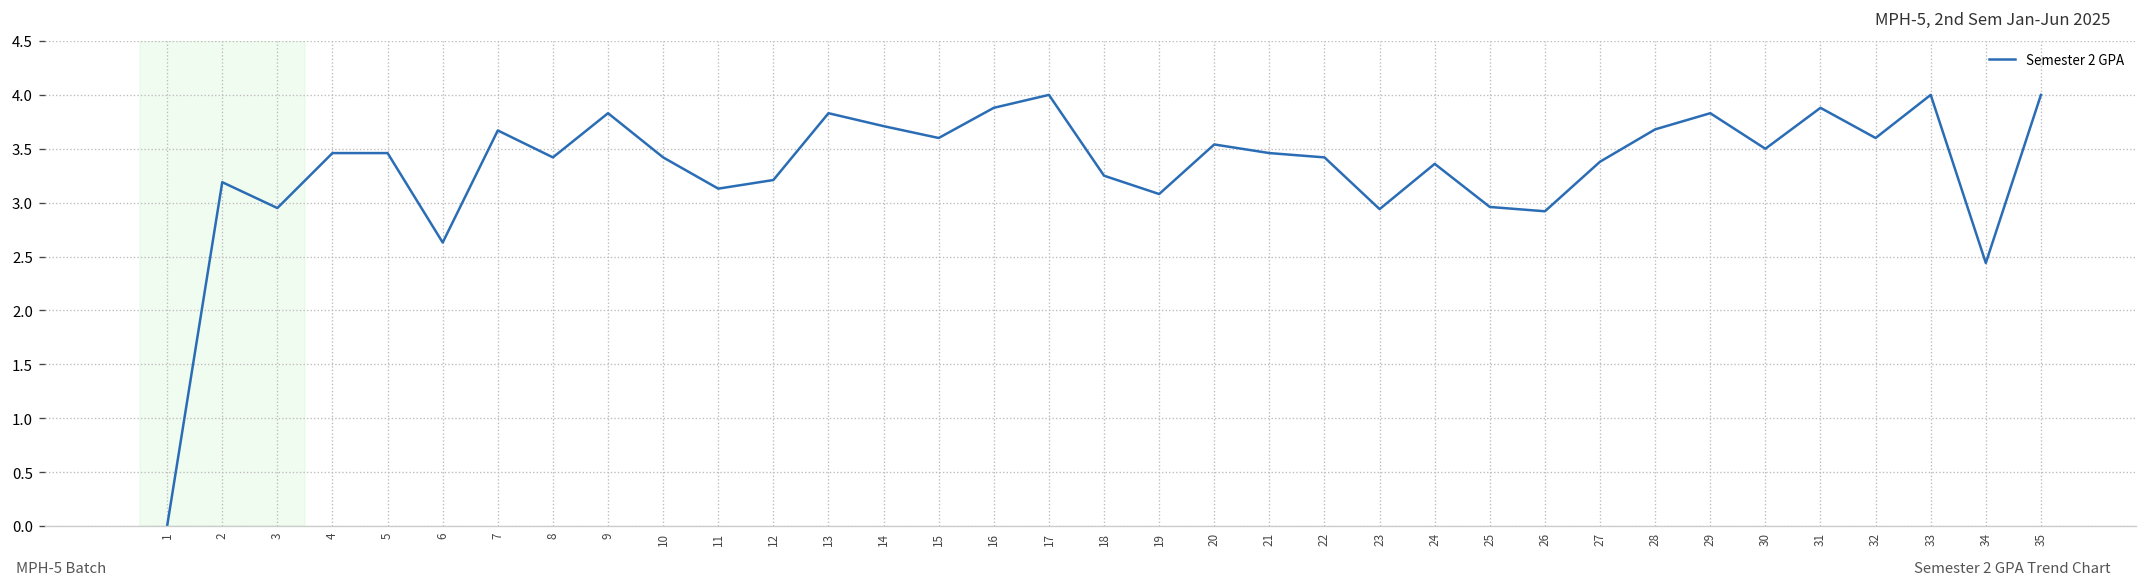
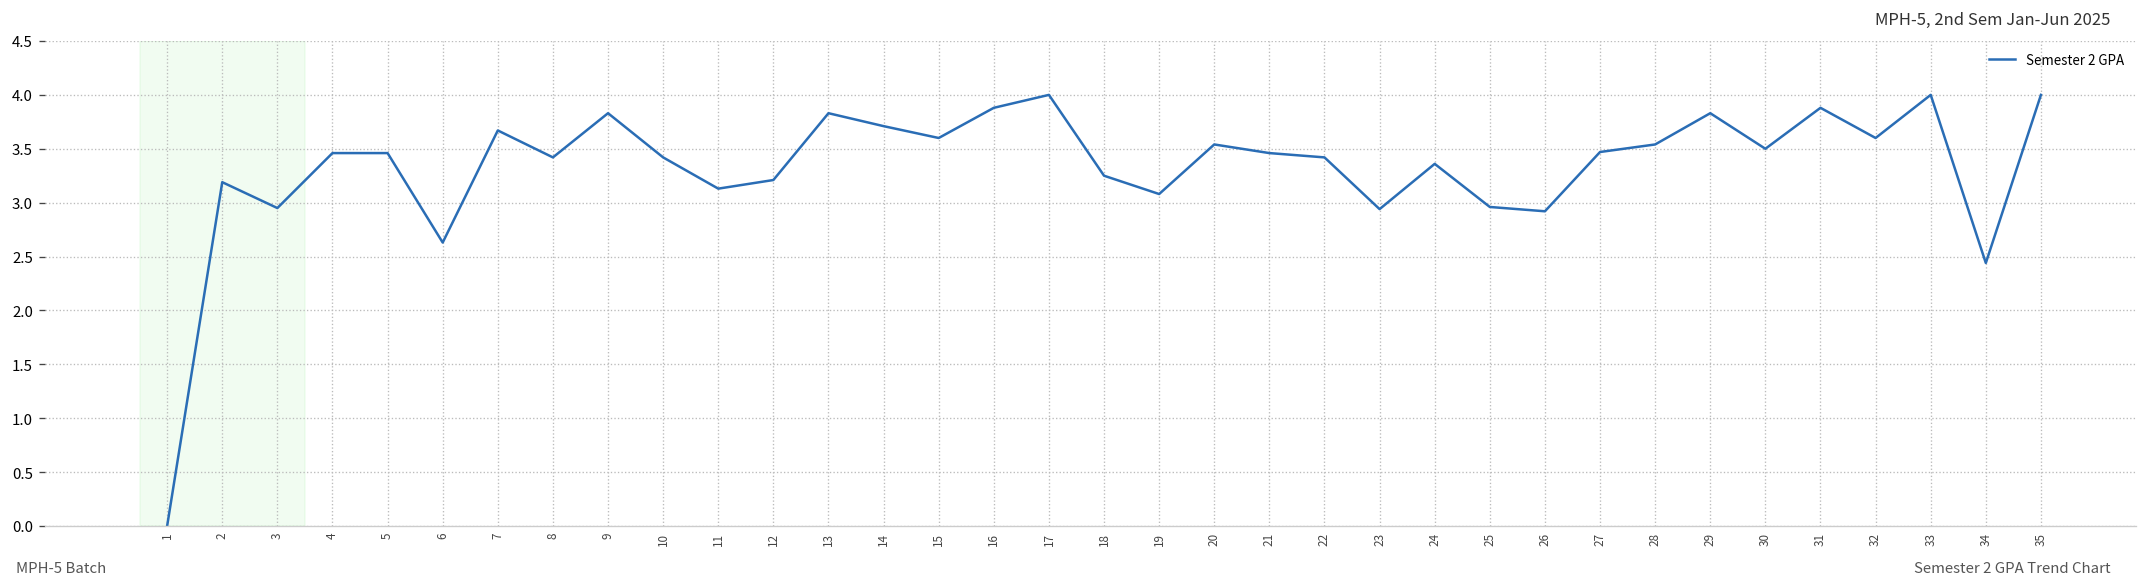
27: 3.4 -> 3.5
28: 3.7 -> 3.5
